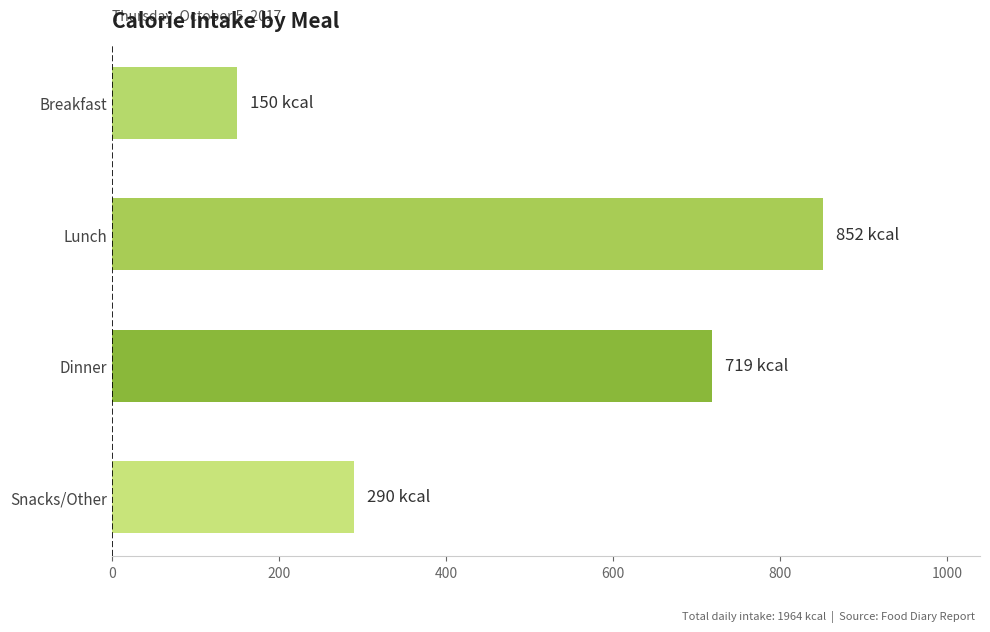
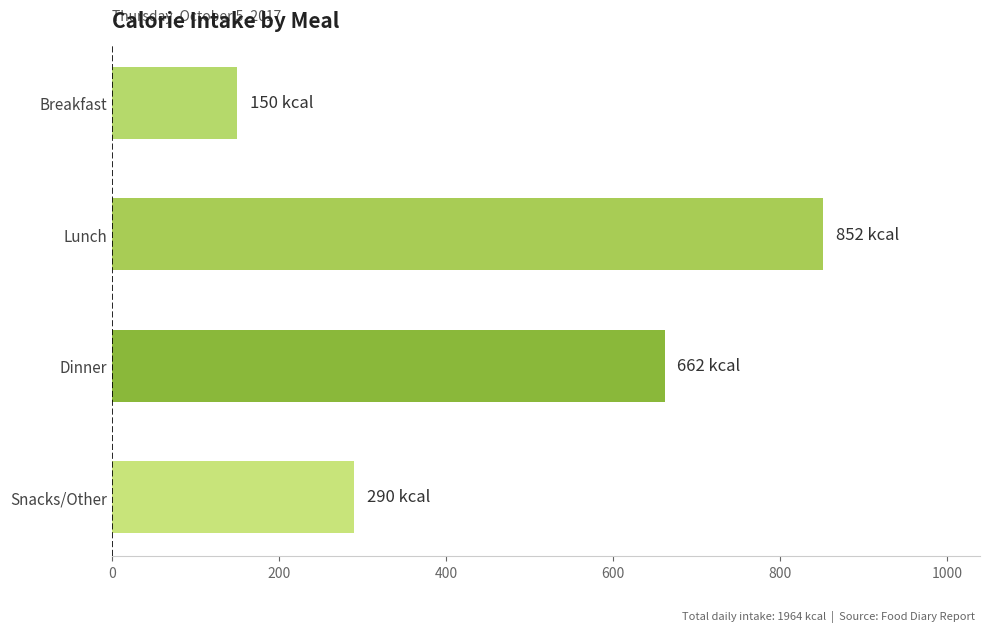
Dinner: 719 -> 662
